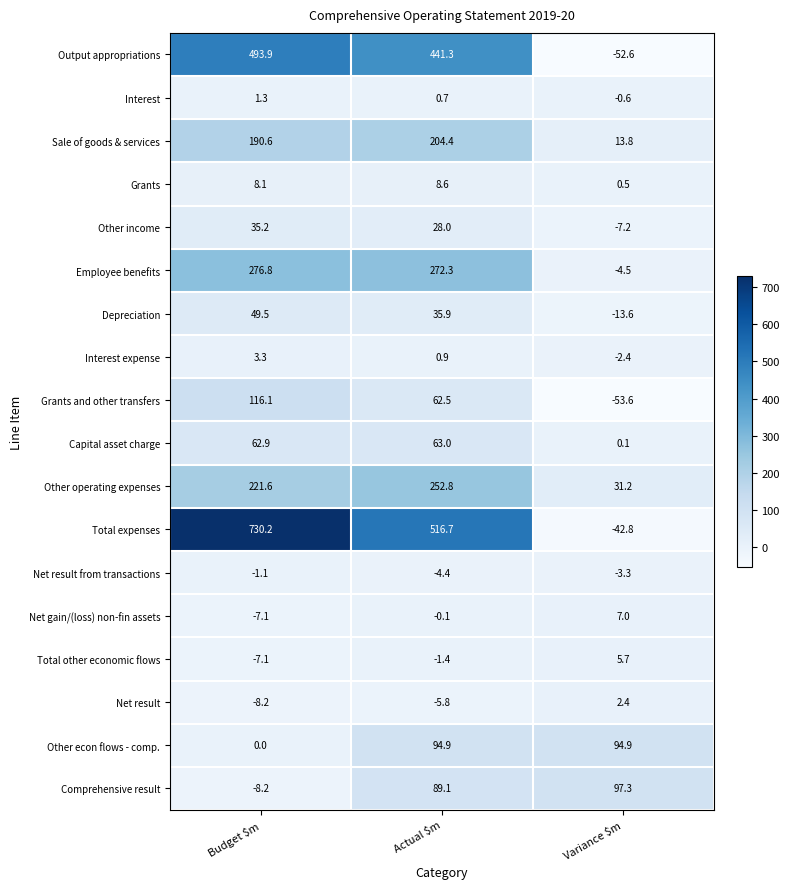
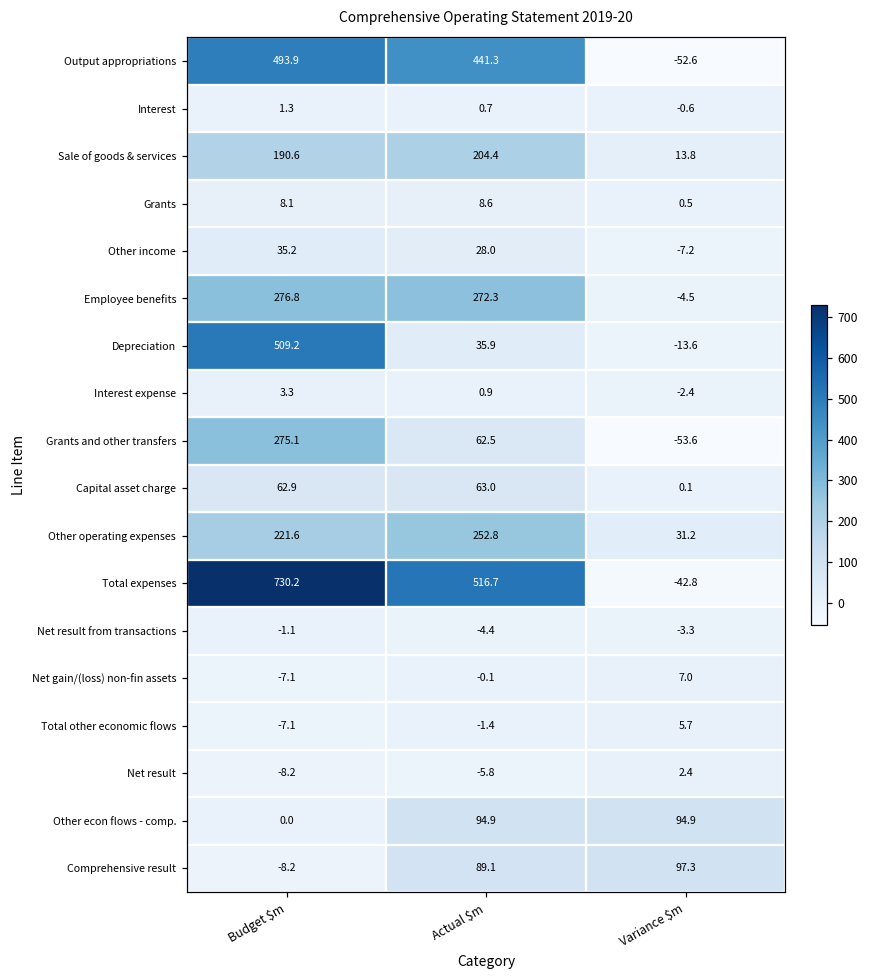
Depreciation, Budget $m: 49.5 -> 509.2
Grants and other transfers, Budget $m: 116.1 -> 275.1
